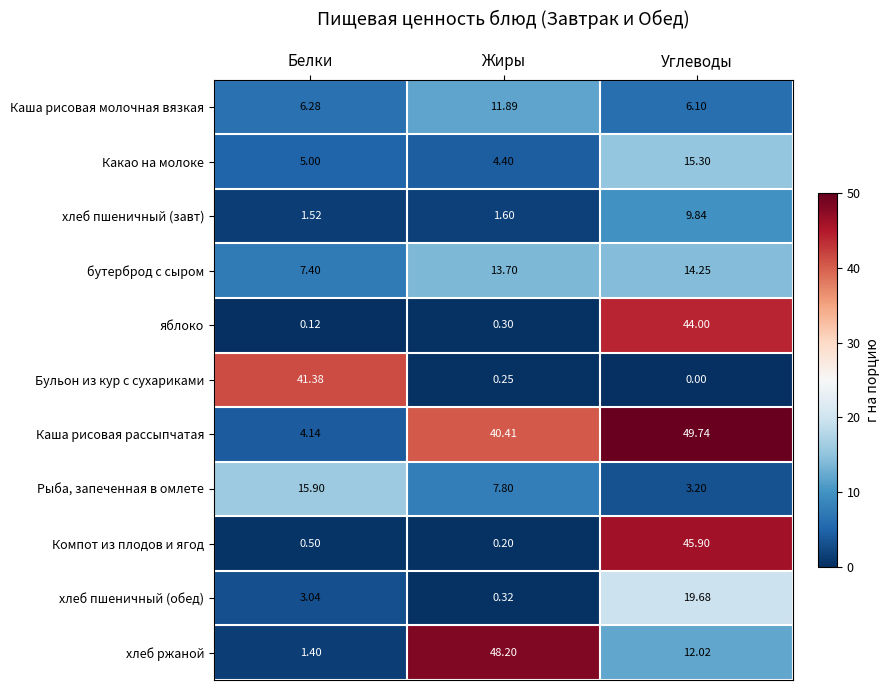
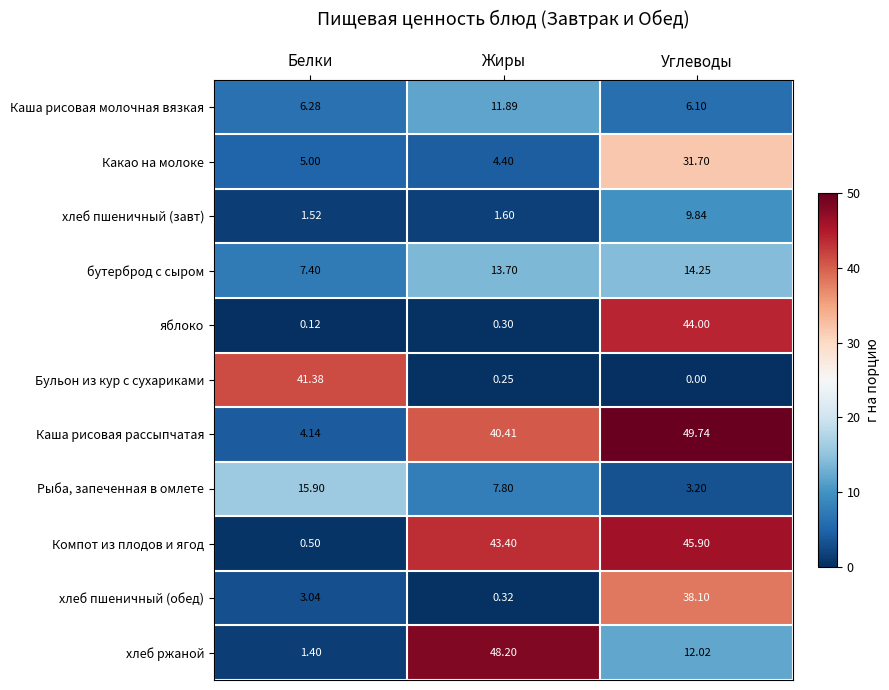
Какао на молоке, Углеводы: 15.30 -> 31.70
Компот из плодов и ягод, Жиры: 0.20 -> 43.40
хлеб пшеничный (обед), Углеводы: 19.68 -> 38.10
